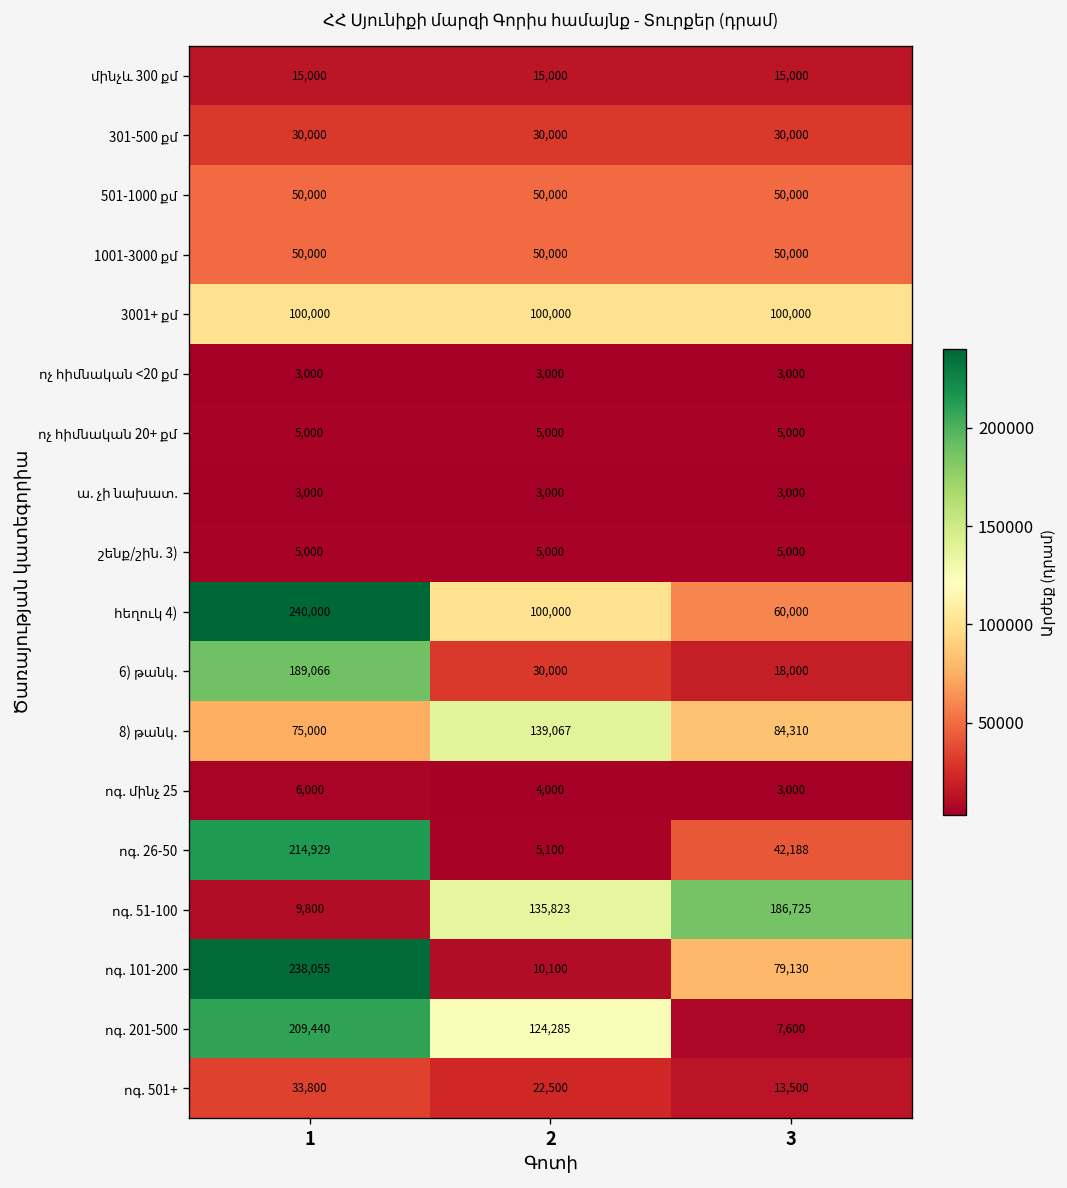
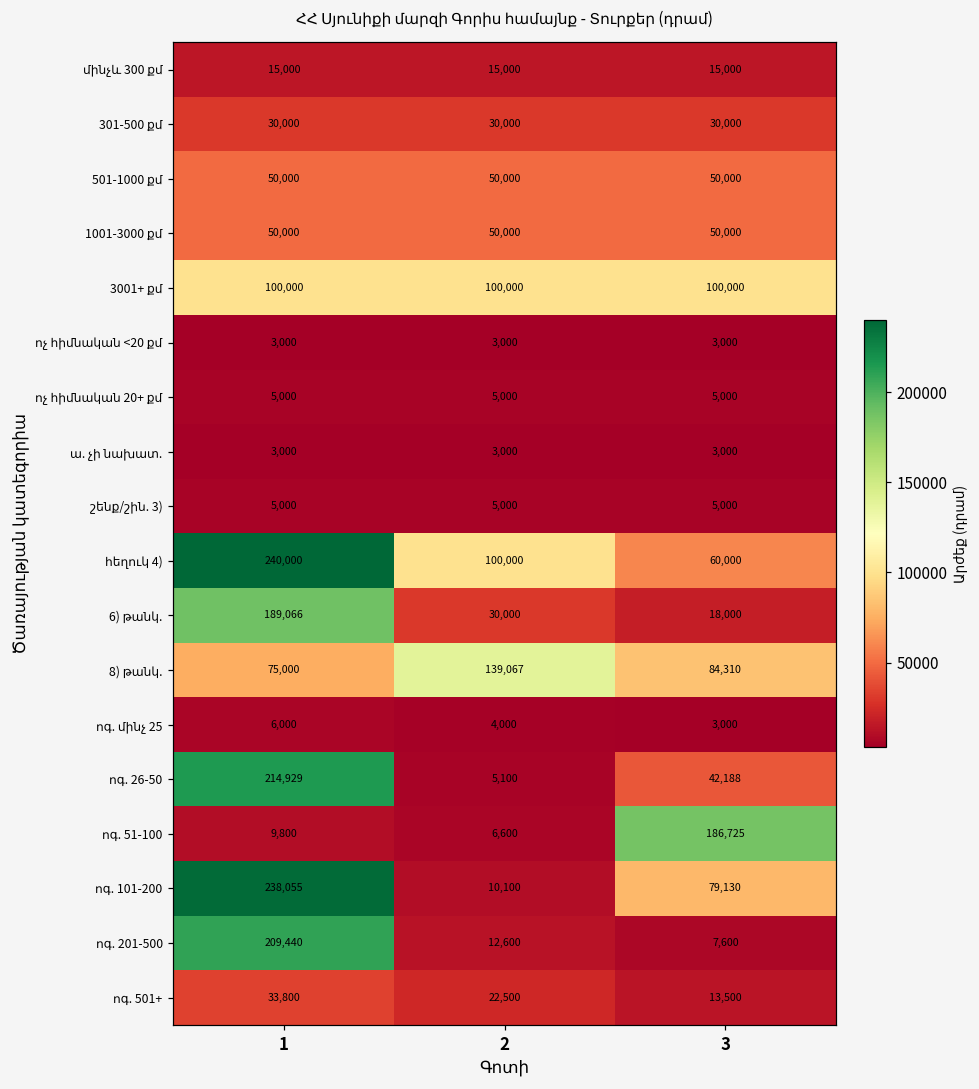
ոգ. 51-100, 2: 135,823 -> 6,600
ոգ. 201-500, 2: 124,285 -> 12,600
